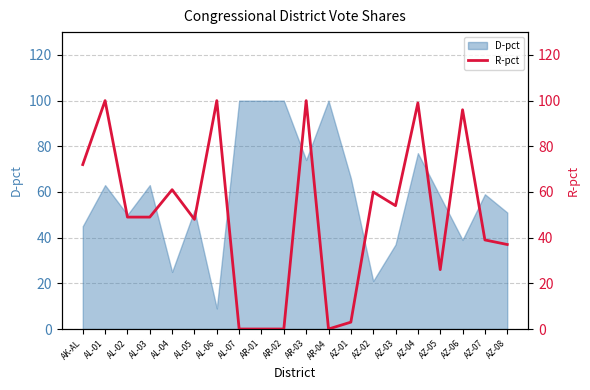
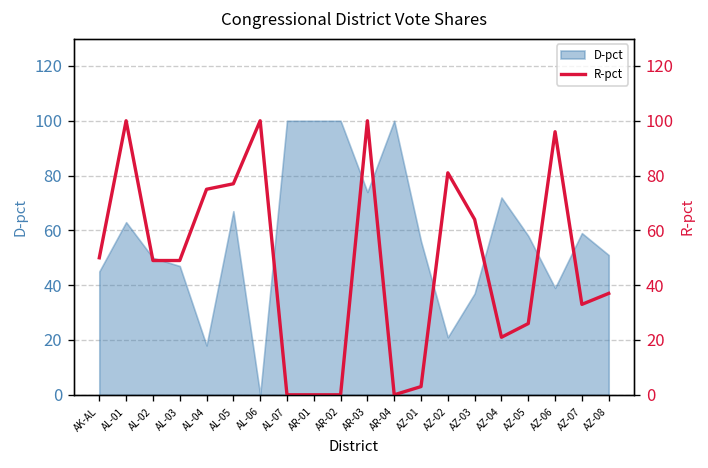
D-pct, AL-03: 63 -> 47
D-pct, AL-04: 25 -> 18
D-pct, AL-05: 52 -> 67
D-pct, AL-06: 9 -> 0
D-pct, AZ-01: 66 -> 56
D-pct, AZ-04: 77 -> 72
R-pct, AK-AL: 72 -> 50
R-pct, AL-04: 61 -> 75
R-pct, AL-05: 48 -> 77
R-pct, AZ-02: 60 -> 81
R-pct, AZ-03: 54 -> 64
R-pct, AZ-04: 99 -> 21
R-pct, AZ-07: 39 -> 33
